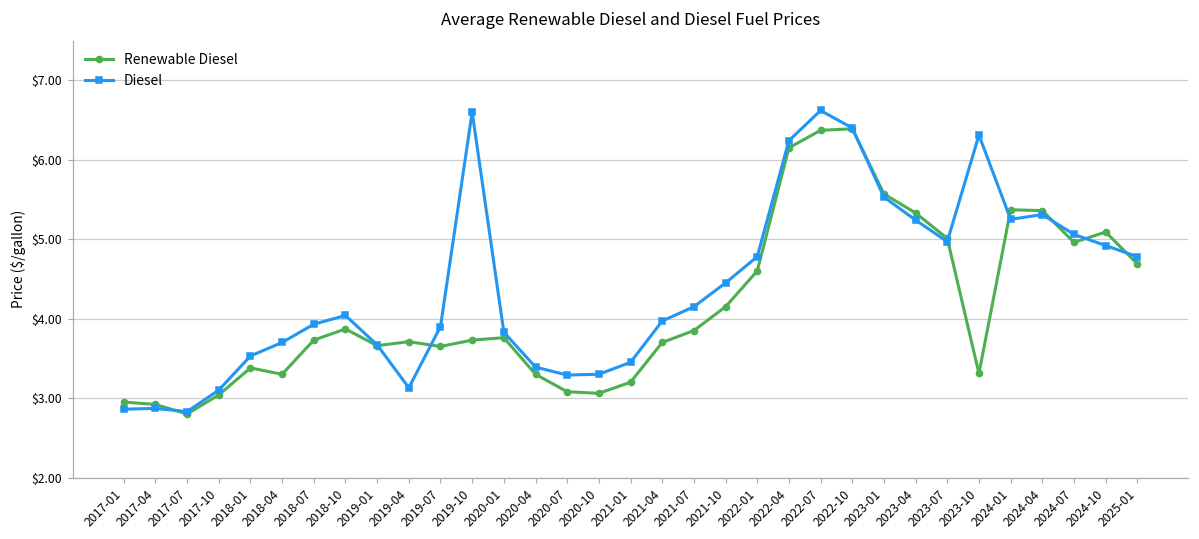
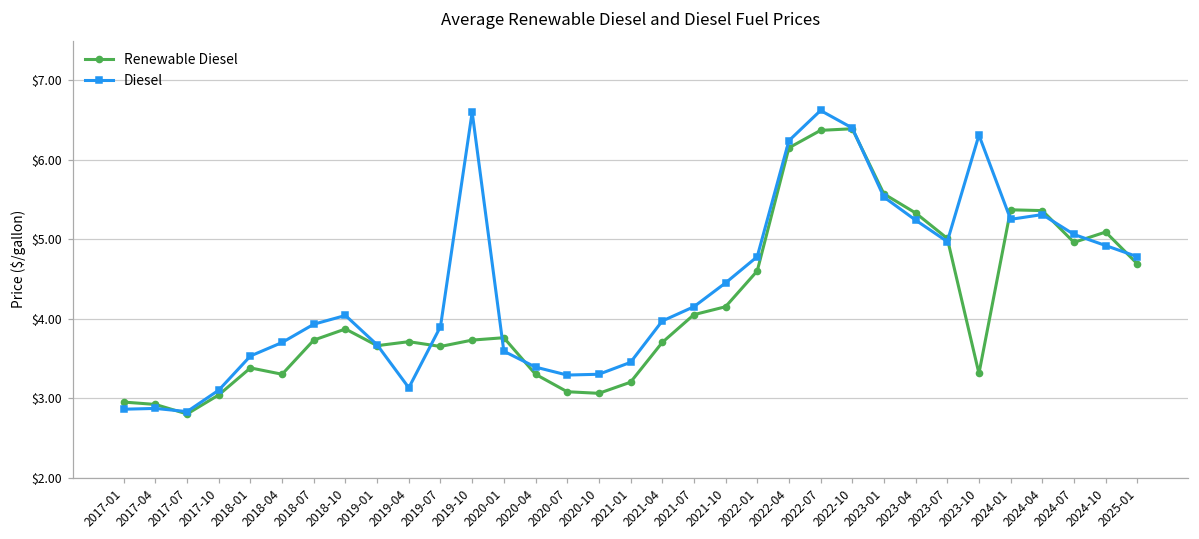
Diesel, 2020-01: $3.8 -> $3.6
Renewable Diesel, 2021-07: $3.9 -> $4.1
